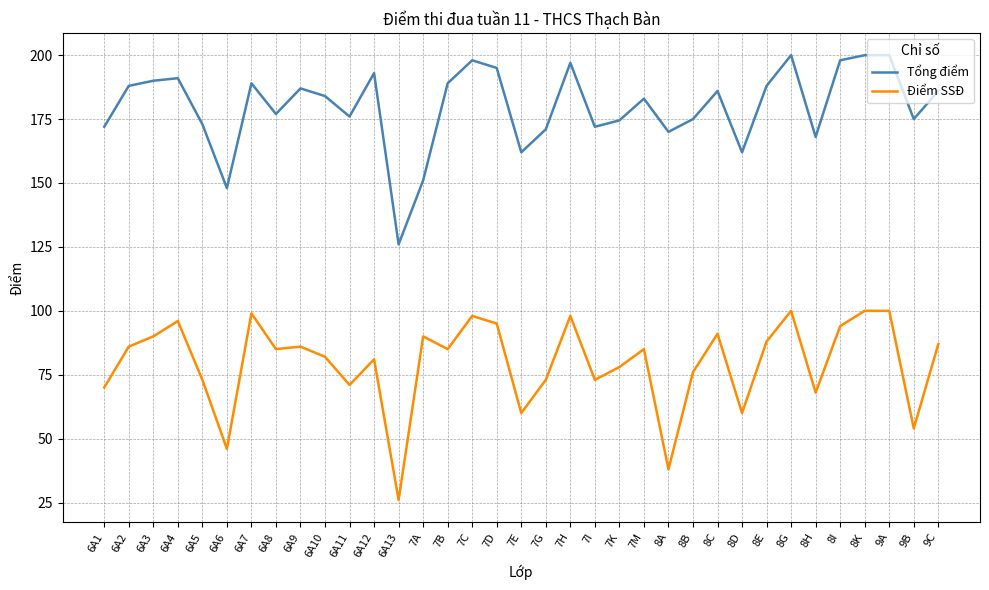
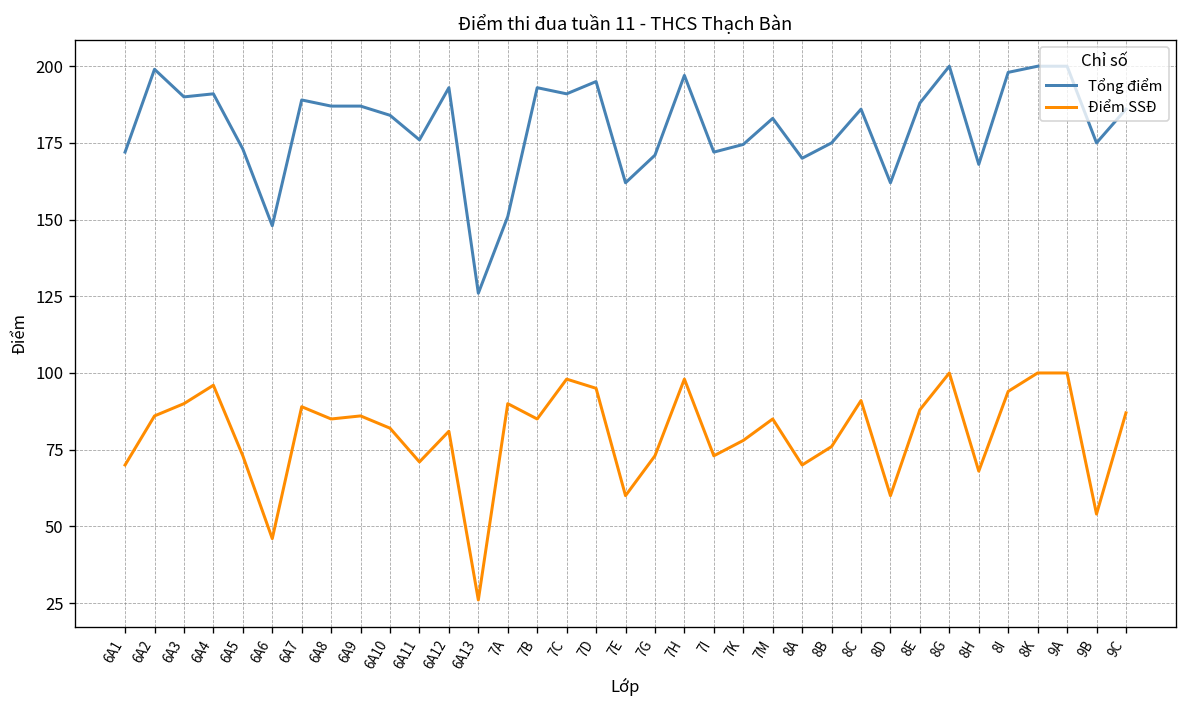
Tổng điểm, 6A2: 188 -> 199
Điểm SSĐ, 6A7: 99 -> 89
Tổng điểm, 6A8: 177 -> 187
Tổng điểm, 7B: 189 -> 193
Tổng điểm, 7C: 198 -> 191
Điểm SSĐ, 8A: 38 -> 70
